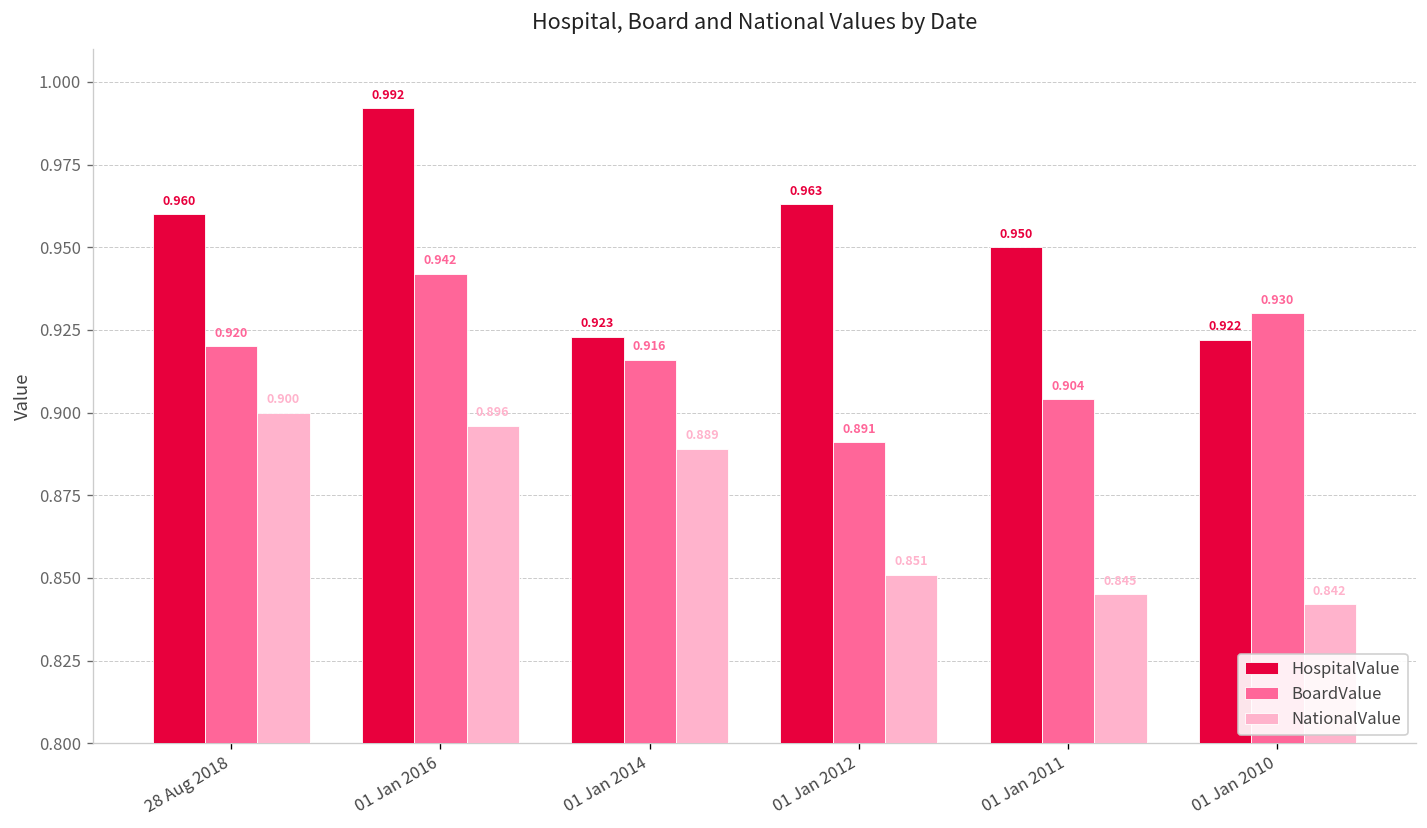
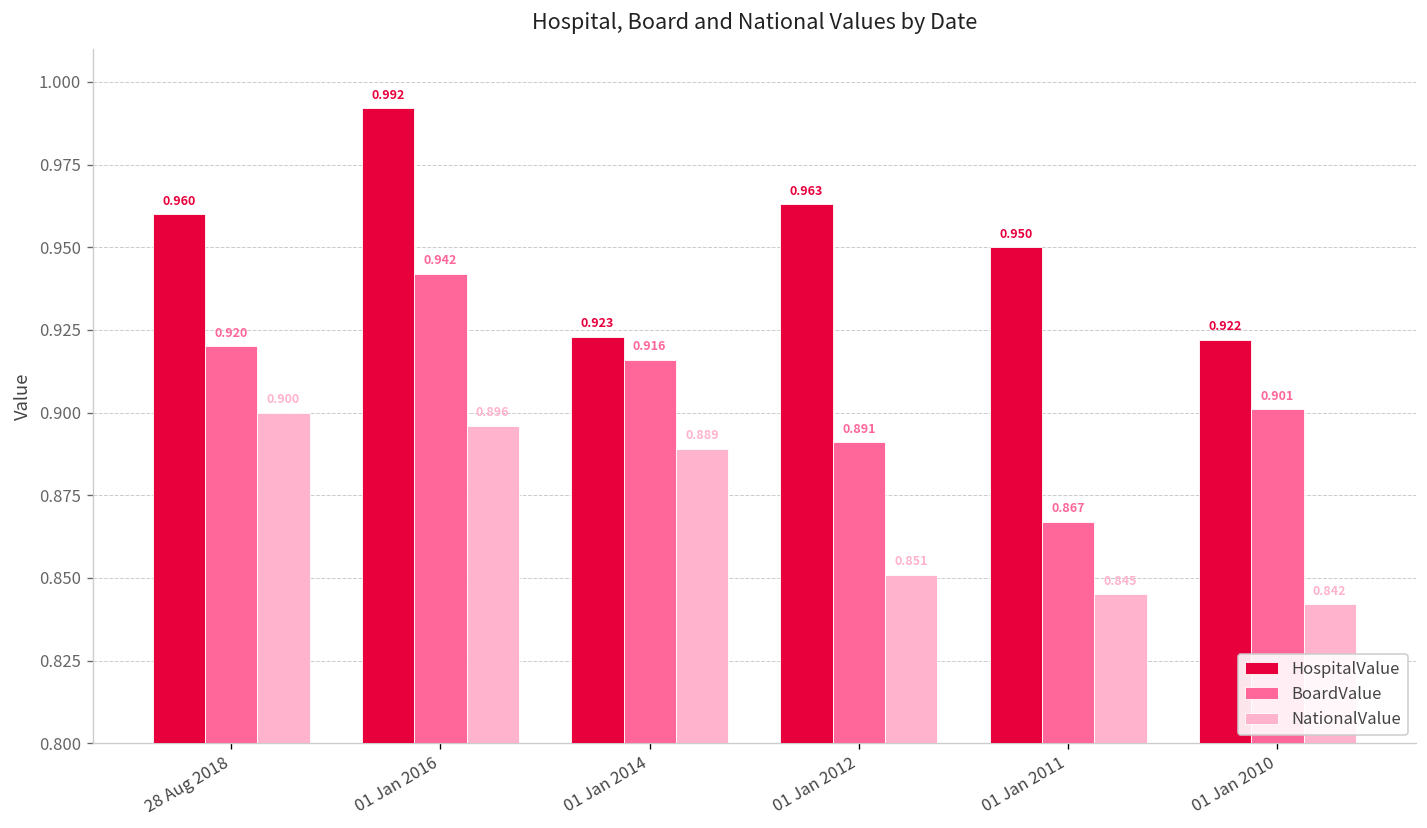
BoardValue, 01 Jan 2011: 0.904 -> 0.867
BoardValue, 01 Jan 2010: 0.930 -> 0.901
